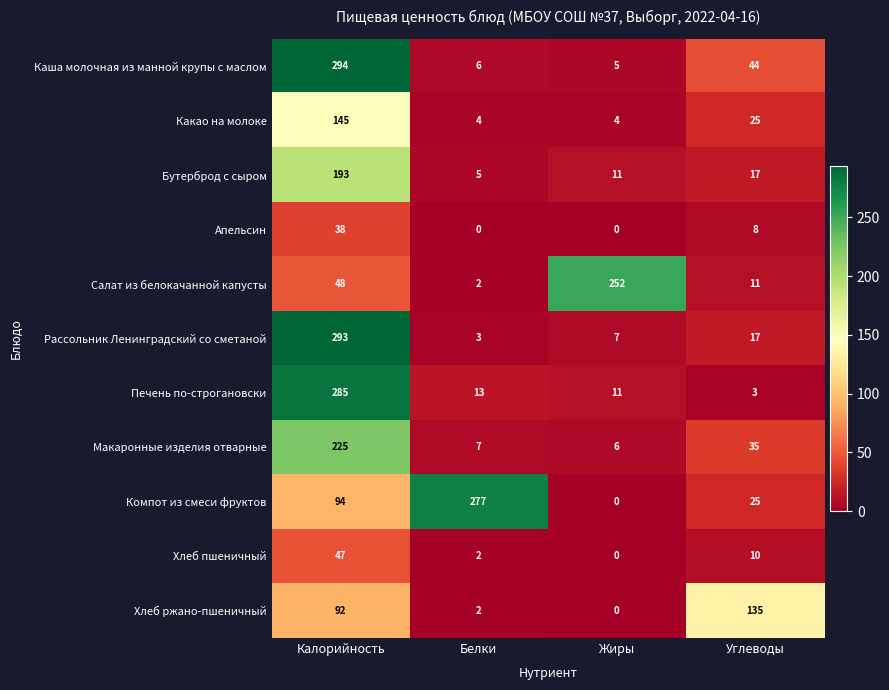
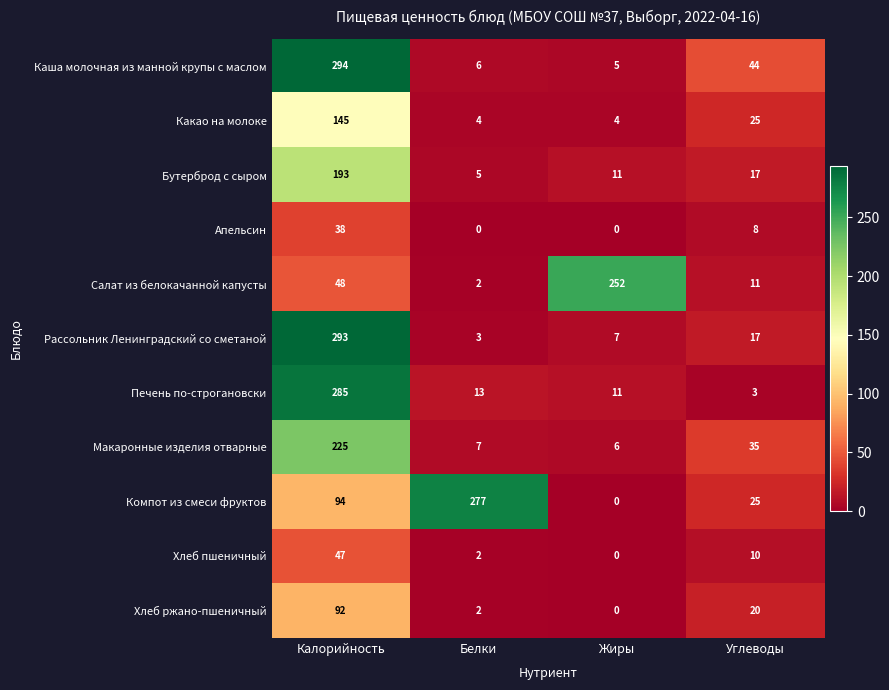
Хлеб ржано-пшеничный, Углеводы: 135 -> 20
